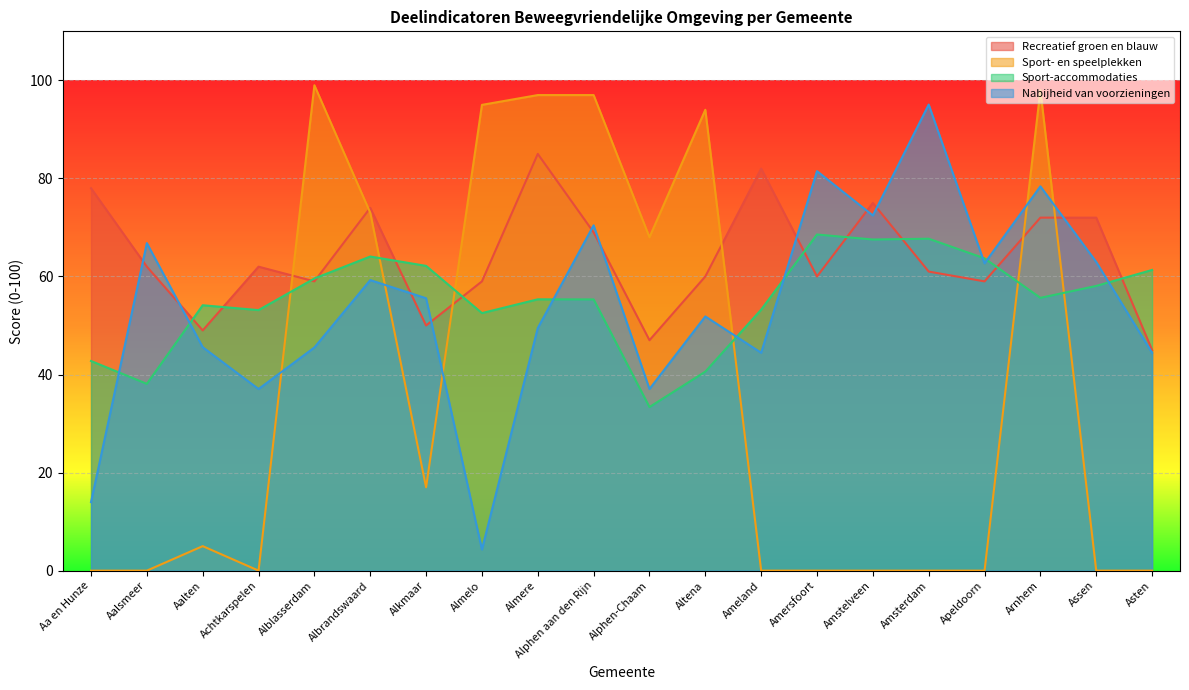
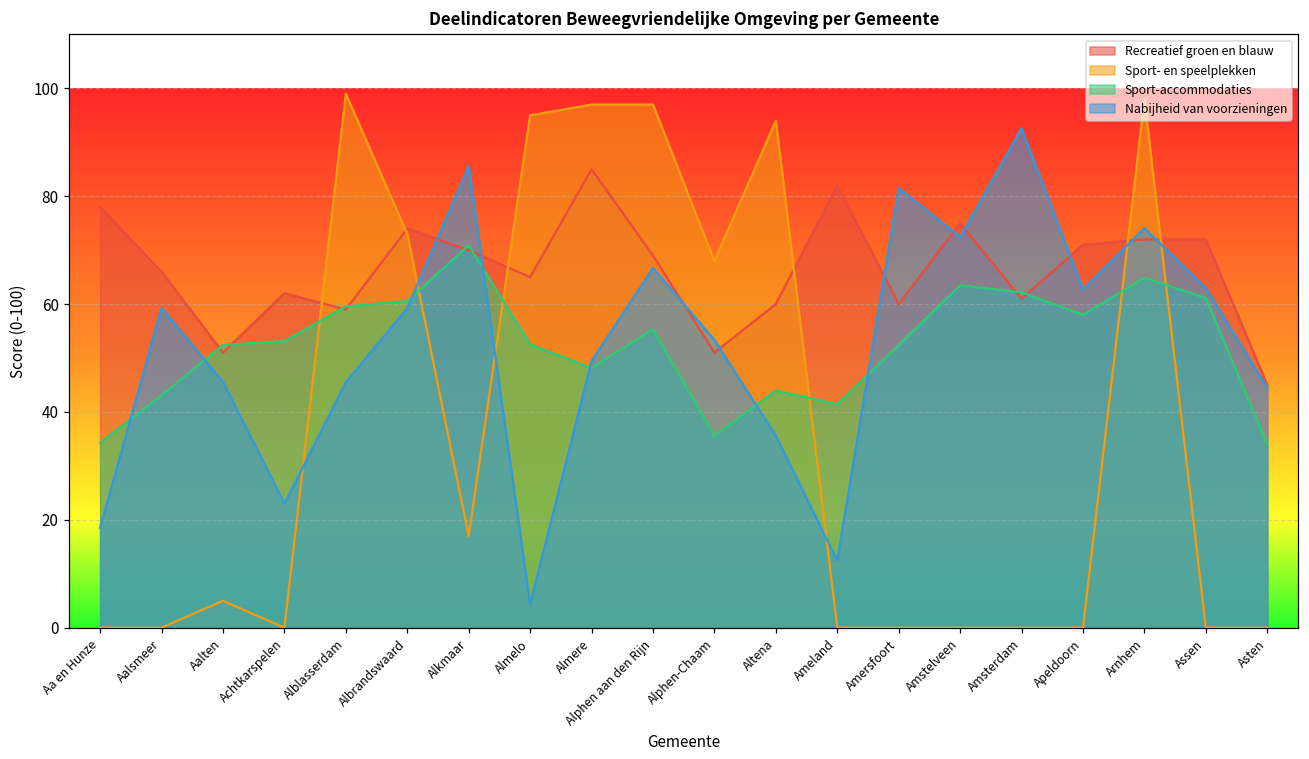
Sport-accommodaties, Aa en Hunze: 43 -> 34
Nabijheid van voorzieningen, Aa en Hunze: 14 -> 19
Recreatief groen en blauw, Aalsmeer: 62 -> 66
Sport-accommodaties, Aalsmeer: 38 -> 43
Nabijheid van voorzieningen, Aalsmeer: 67 -> 59
Recreatief groen en blauw, Aalten: 49 -> 51
Sport-accommodaties, Aalten: 54 -> 52
Nabijheid van voorzieningen, Achtkarspelen: 37 -> 23
Sport-accommodaties, Albrandswaard: 64 -> 61
Recreatief groen en blauw, Alkmaar: 50 -> 70
Sport-accommodaties, Alkmaar: 62 -> 71
Nabijheid van voorzieningen, Alkmaar: 56 -> 86
Recreatief groen en blauw, Almelo: 59 -> 65
Sport-accommodaties, Almere: 55 -> 48
Nabijheid van voorzieningen, Alphen aan den Rijn: 70 -> 67
Recreatief groen en blauw, Alphen-Chaam: 47 -> 51
Sport-accommodaties, Alphen-Chaam: 33 -> 36
Nabijheid van voorzieningen, Alphen-Chaam: 37 -> 53
Sport-accommodaties, Altena: 41 -> 44
Nabijheid van voorzieningen, Altena: 52 -> 36
Sport-accommodaties, Ameland: 53 -> 41
Nabijheid van voorzieningen, Ameland: 44 -> 12
Sport-accommodaties, Amersfoort: 69 -> 52
Sport-accommodaties, Amstelveen: 68 -> 63
Sport-accommodaties, Amsterdam: 68 -> 62
Nabijheid van voorzieningen, Amsterdam: 95 -> 93
Recreatief groen en blauw, Apeldoorn: 59 -> 71
Sport-accommodaties, Apeldoorn: 64 -> 58
Sport-accommodaties, Arnhem: 56 -> 65
Nabijheid van voorzieningen, Arnhem: 78 -> 74
Sport-accommodaties, Assen: 58 -> 61
Sport-accommodaties, Asten: 61 -> 34
